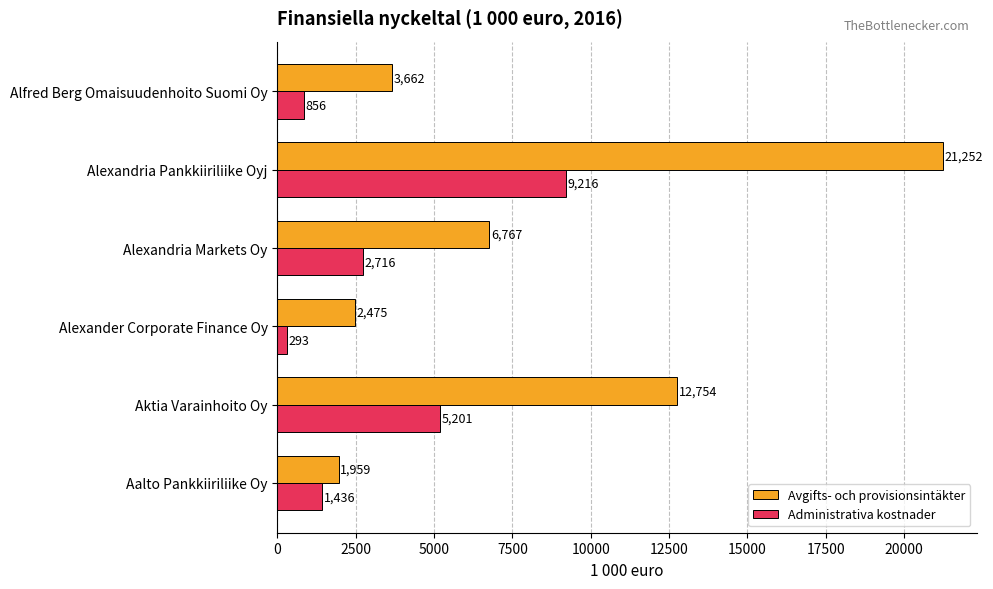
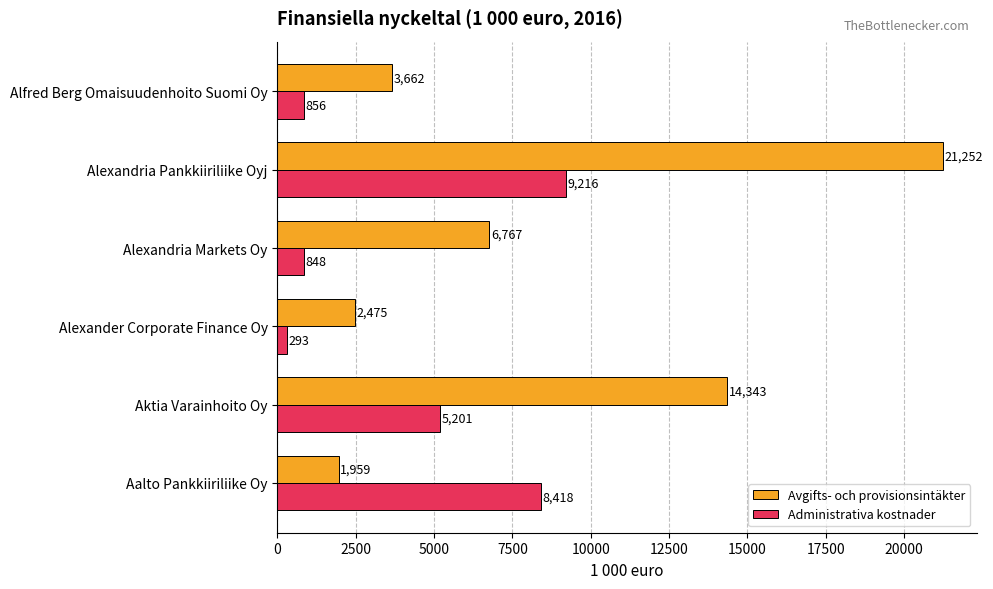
Administrativa kostnader, Alexandria Markets Oy: 2,716 -> 848
Avgifts- och provisionsintäkter, Aktia Varainhoito Oy: 12,754 -> 14,343
Administrativa kostnader, Aalto Pankkiiriliike Oy: 1,436 -> 8,418
